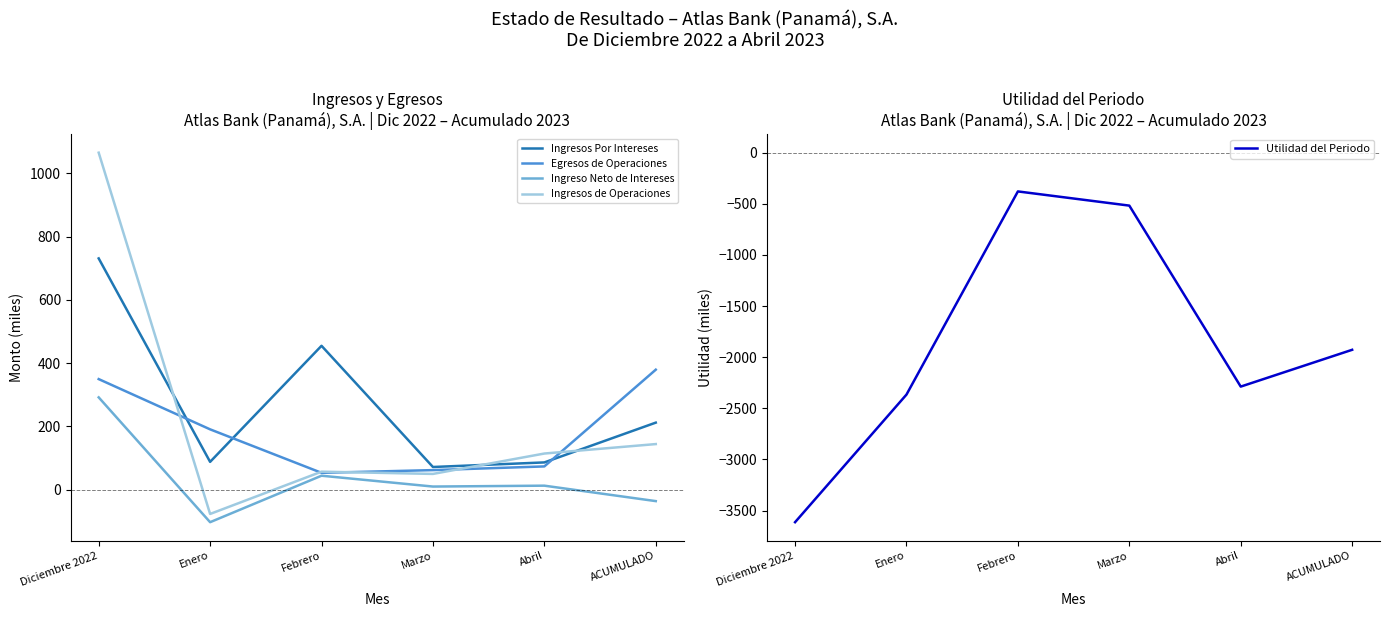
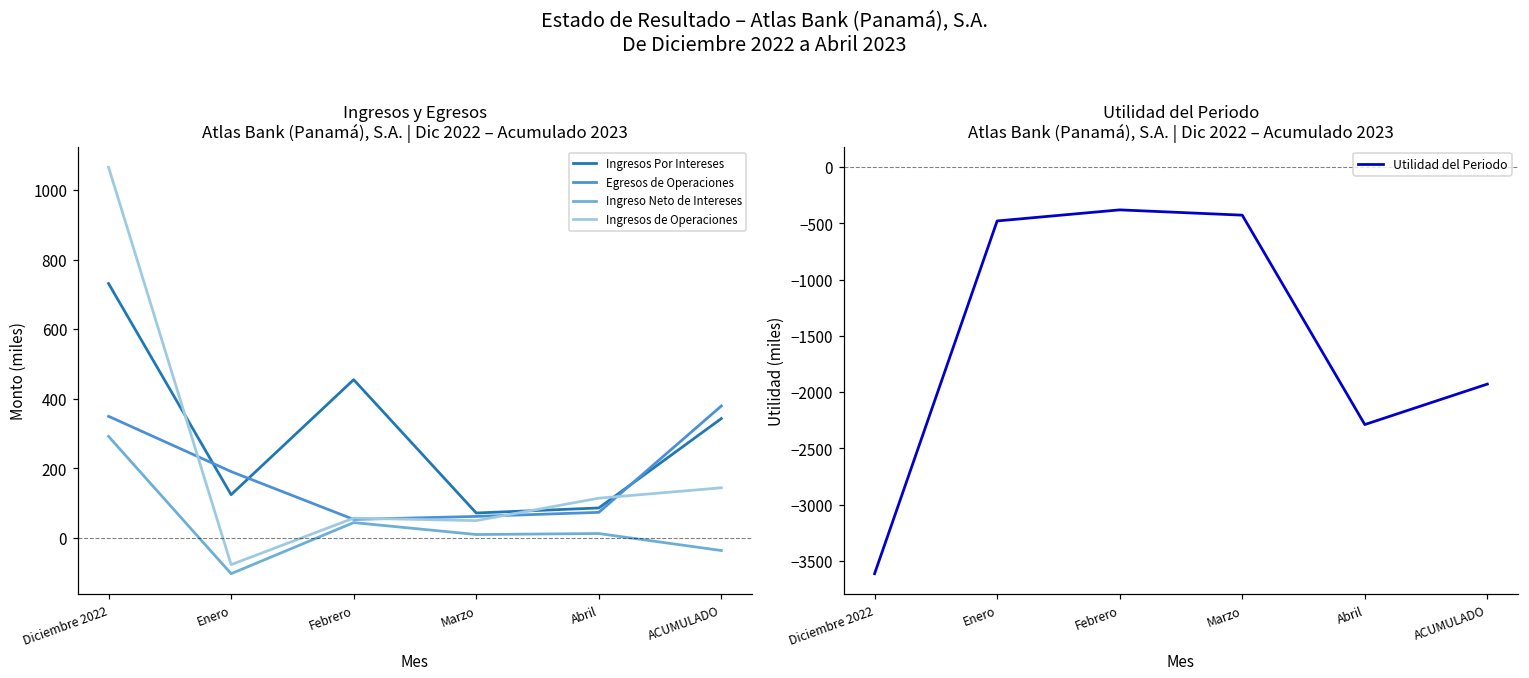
Ingresos y Egresos Atlas Bank (Panamá), S.A. | Dic 2022 – Acumulado 2023, Ingresos Por Intereses, Enero: 90 -> 120
Ingresos y Egresos Atlas Bank (Panamá), S.A. | Dic 2022 – Acumulado 2023, Ingresos Por Intereses, ACUMULADO: 210 -> 340
Utilidad del Periodo Atlas Bank (Panamá), S.A. | Dic 2022 – Acumulado 2023, Enero: -2370 -> -480
Utilidad del Periodo Atlas Bank (Panamá), S.A. | Dic 2022 – Acumulado 2023, Marzo: -520 -> -430
